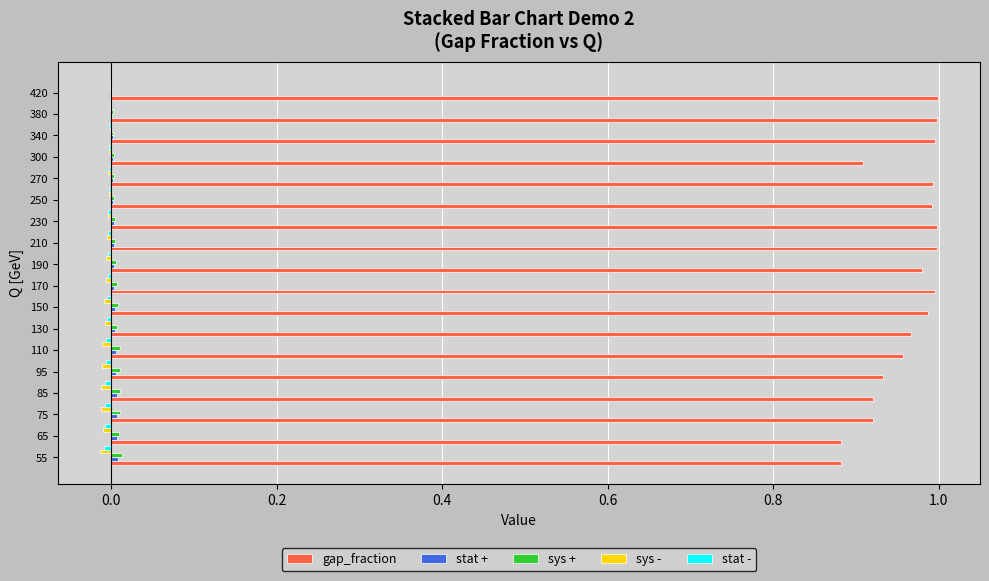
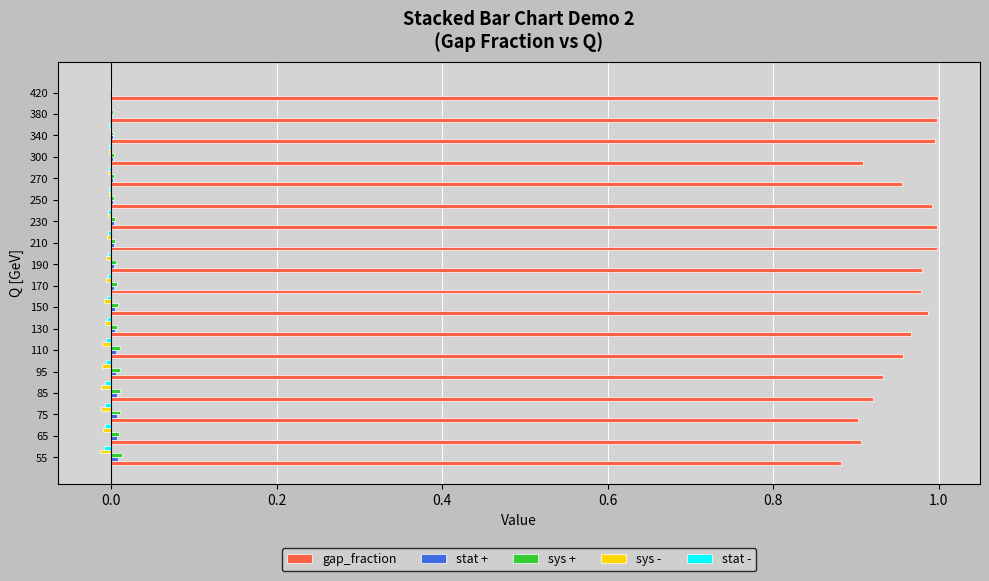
gap_fraction, 270: 0.99 -> 0.96
gap_fraction, 170: 1.00 -> 0.98
gap_fraction, 75: 0.92 -> 0.90
gap_fraction, 65: 0.88 -> 0.91
